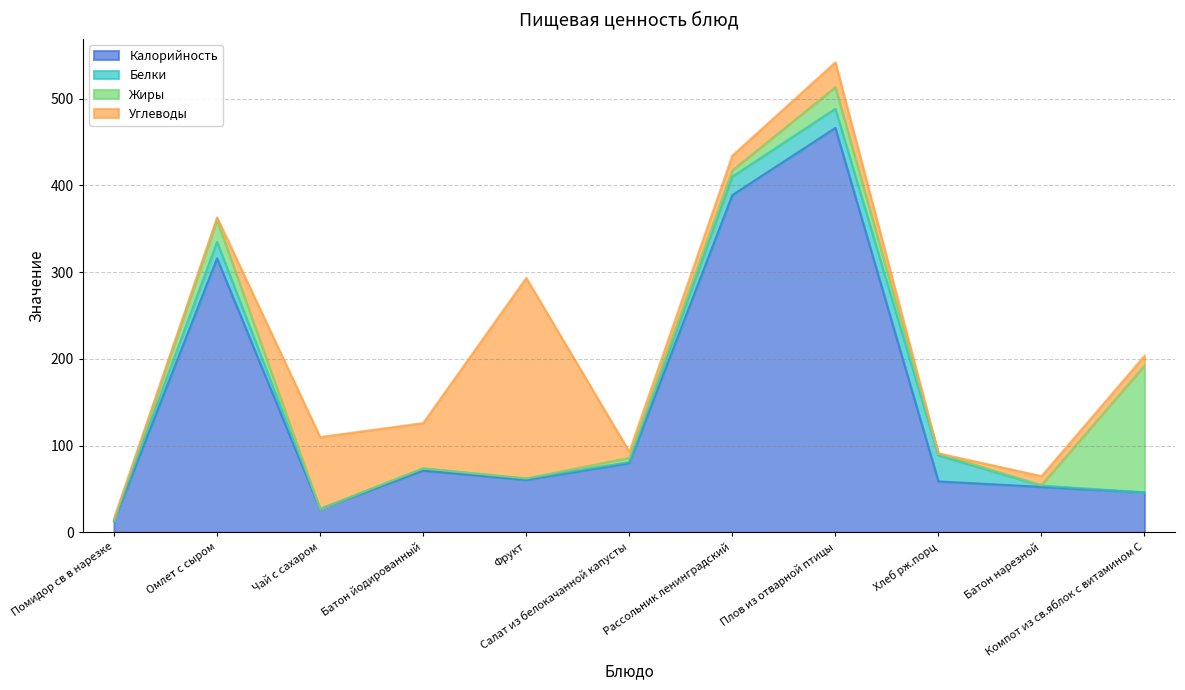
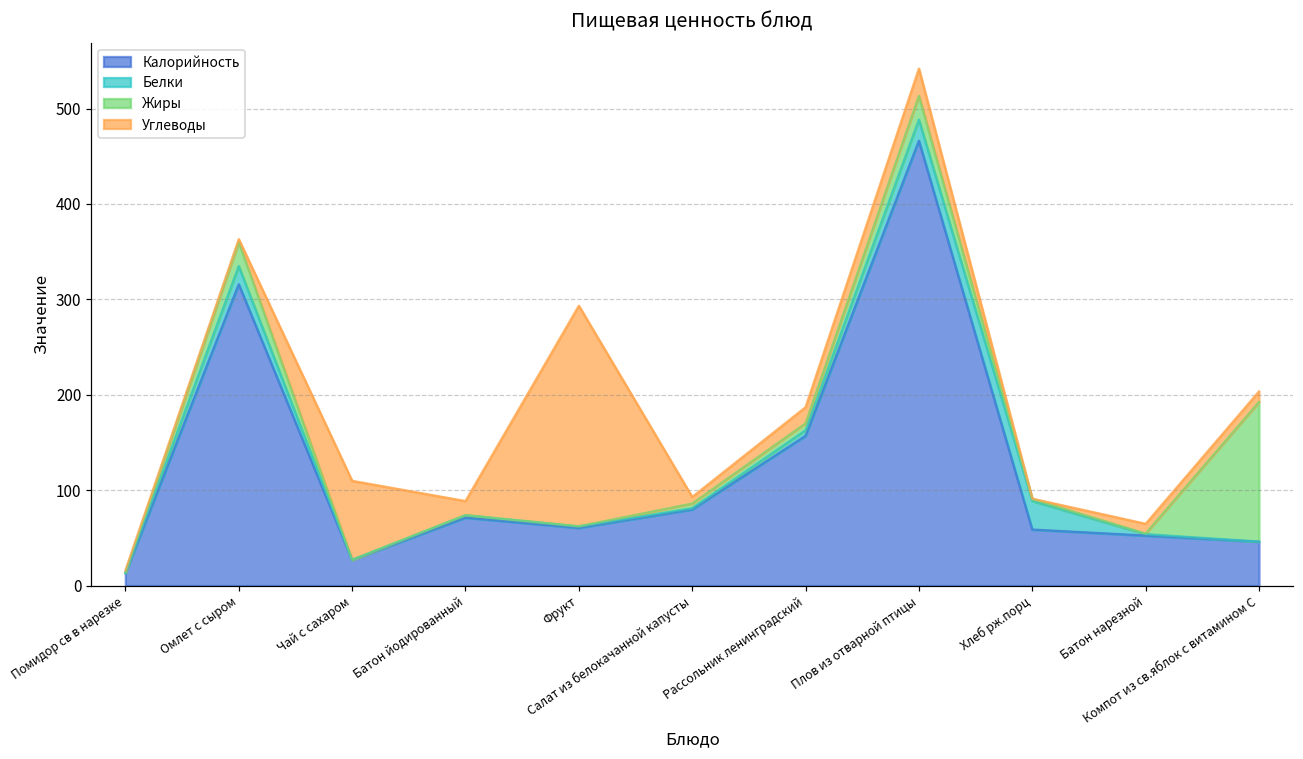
Углеводы, Батон йодированный: 50 -> 10
Калорийность, Рассольник ленинградский: 390 -> 160
Белки, Рассольник ленинградский: 20 -> 10
